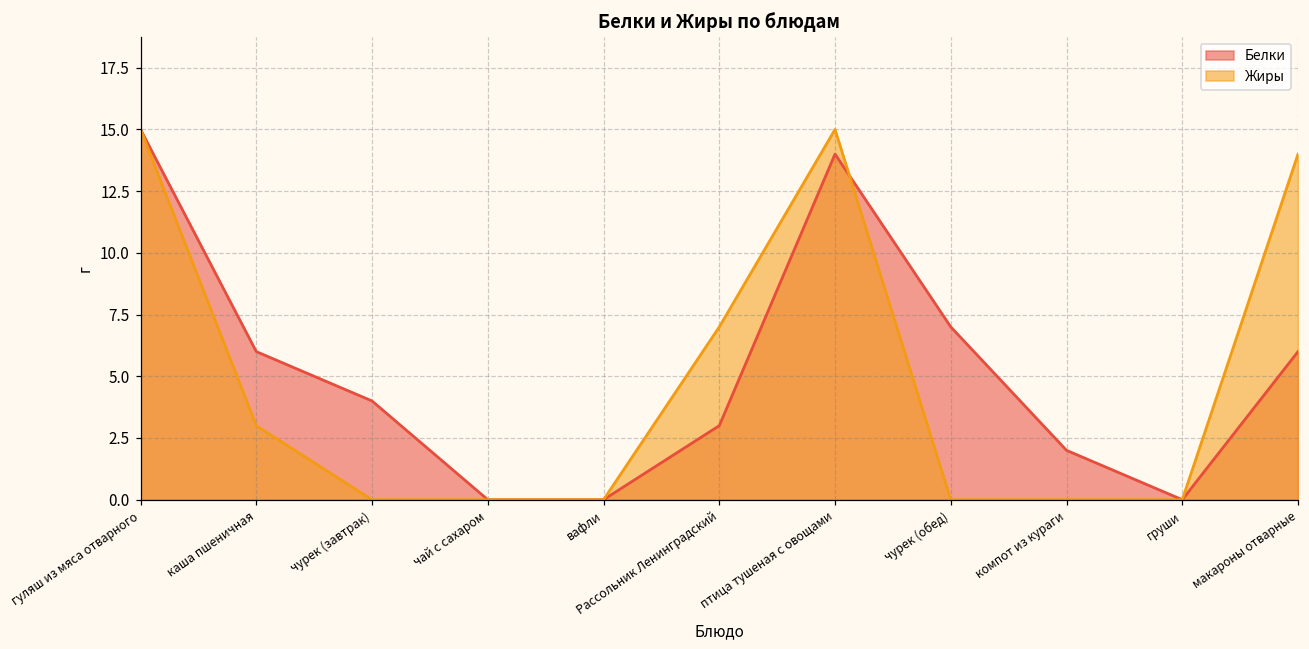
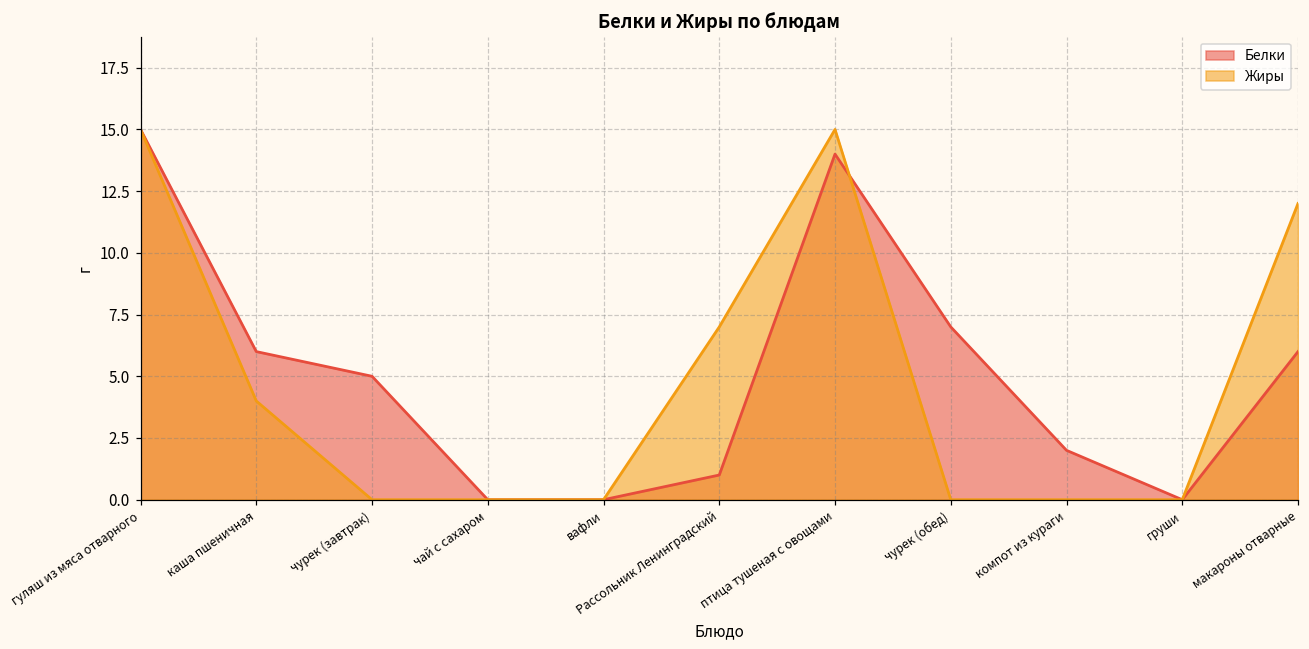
Жиры, каша пшеничная: 3 -> 4
Белки, чурек (завтрак): 4 -> 5
Белки, Рассольник Ленинградский: 3 -> 1
Жиры, макароны отварные: 14 -> 12
